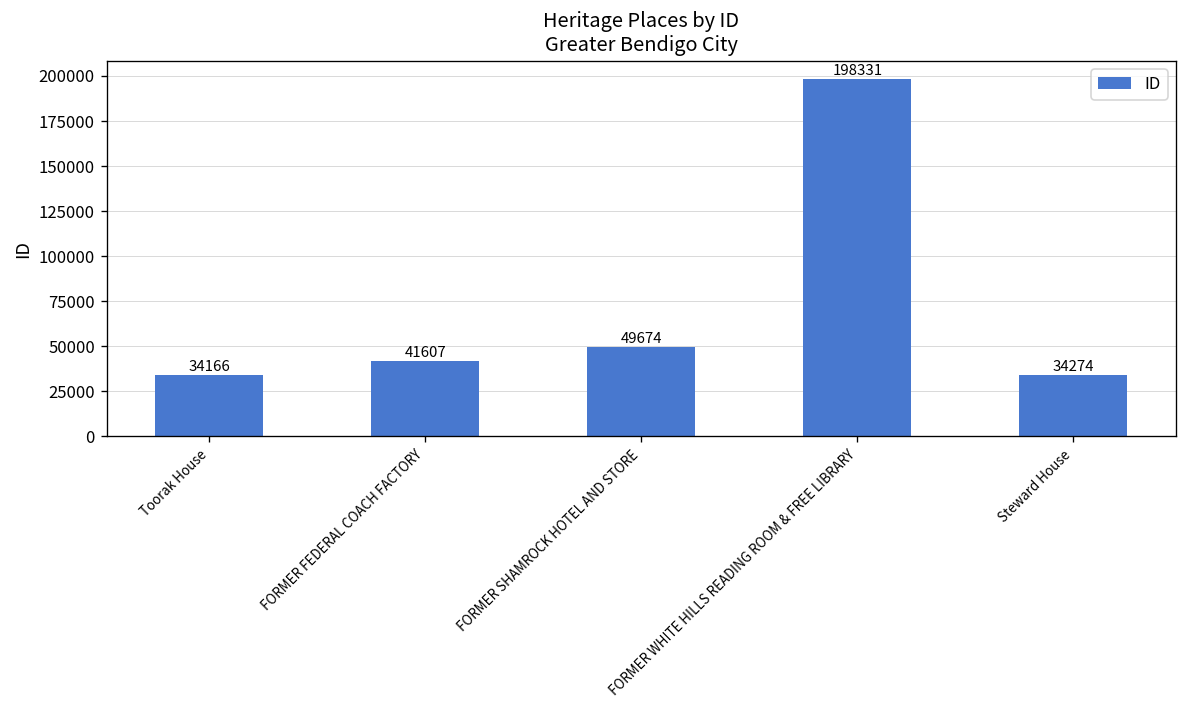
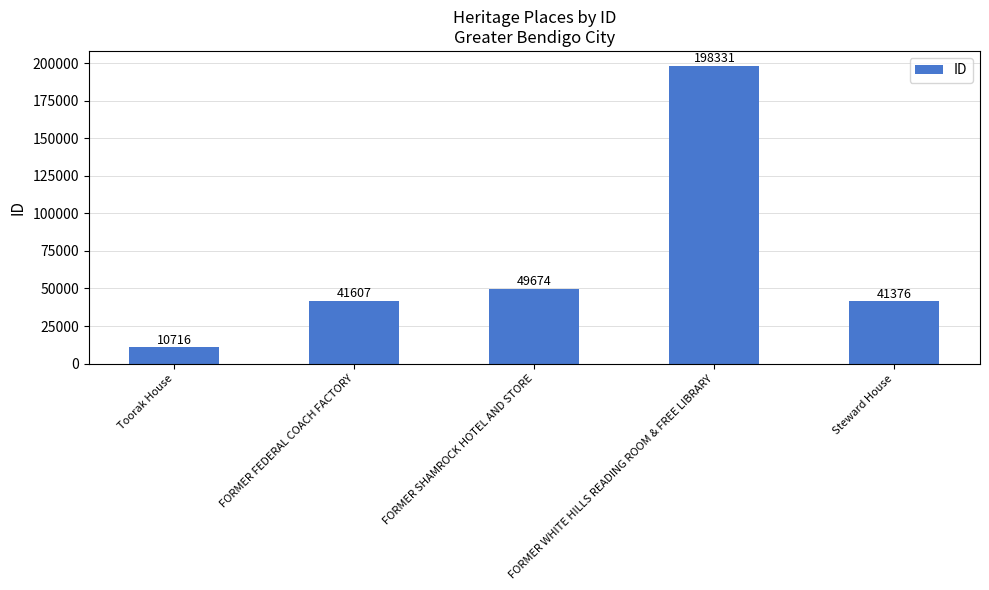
Toorak House: 34166 -> 10716
Steward House: 34274 -> 41376
